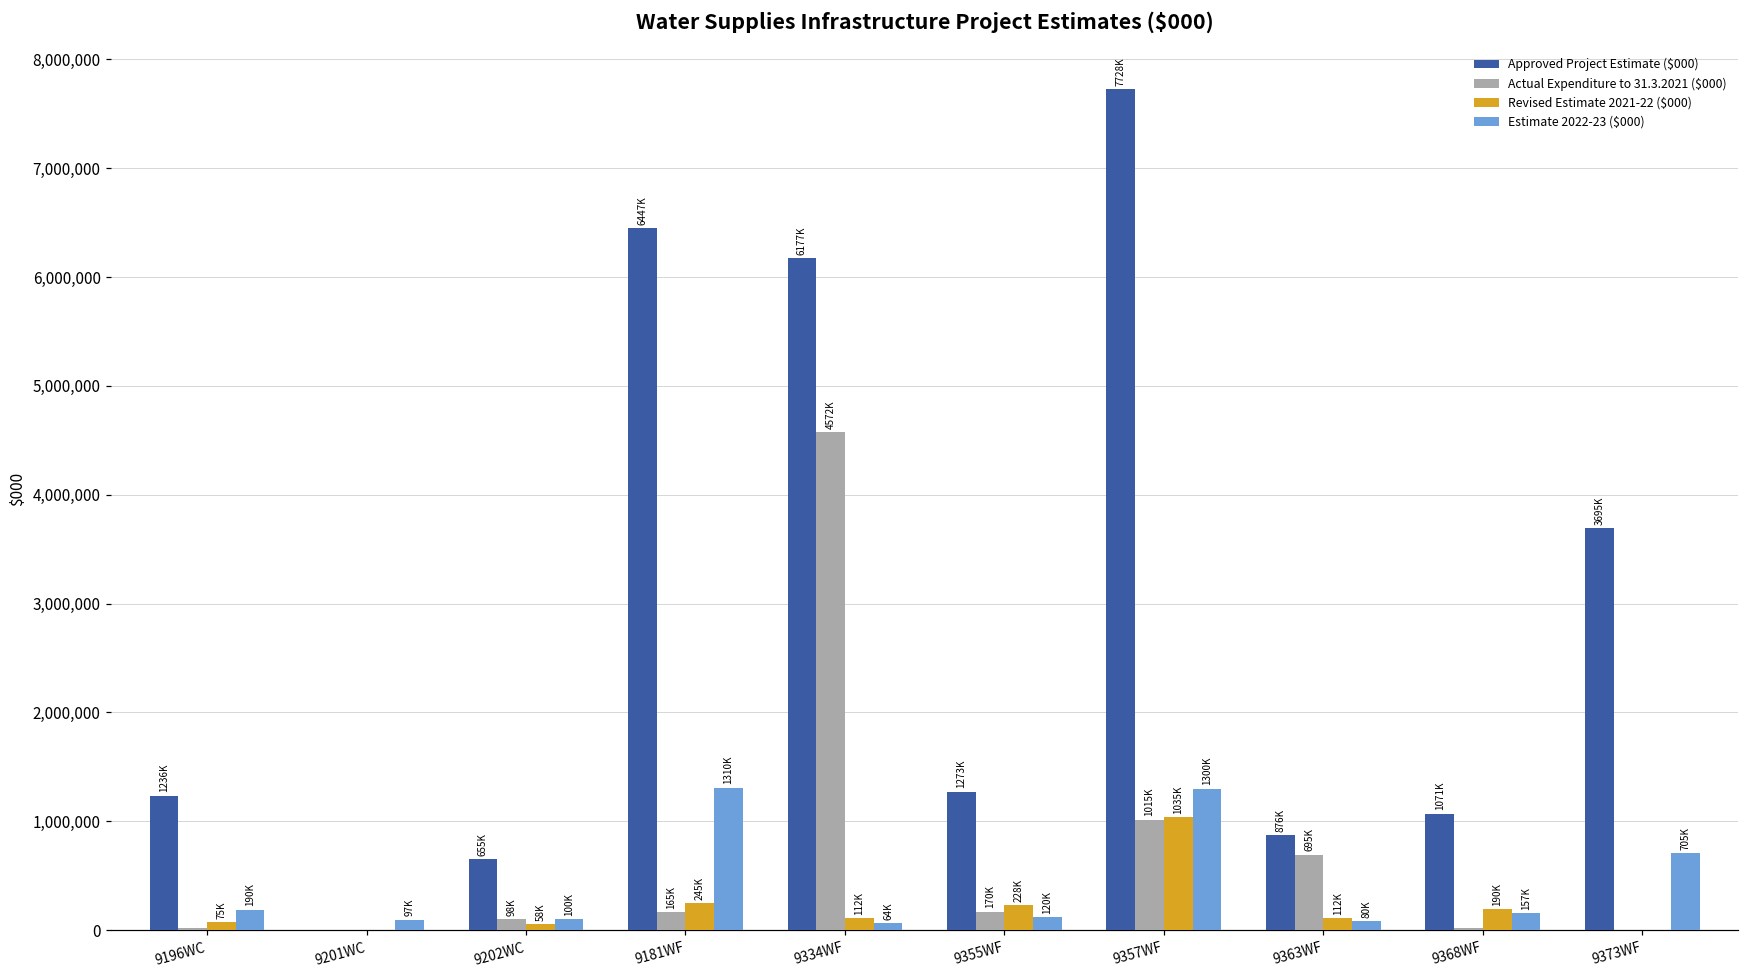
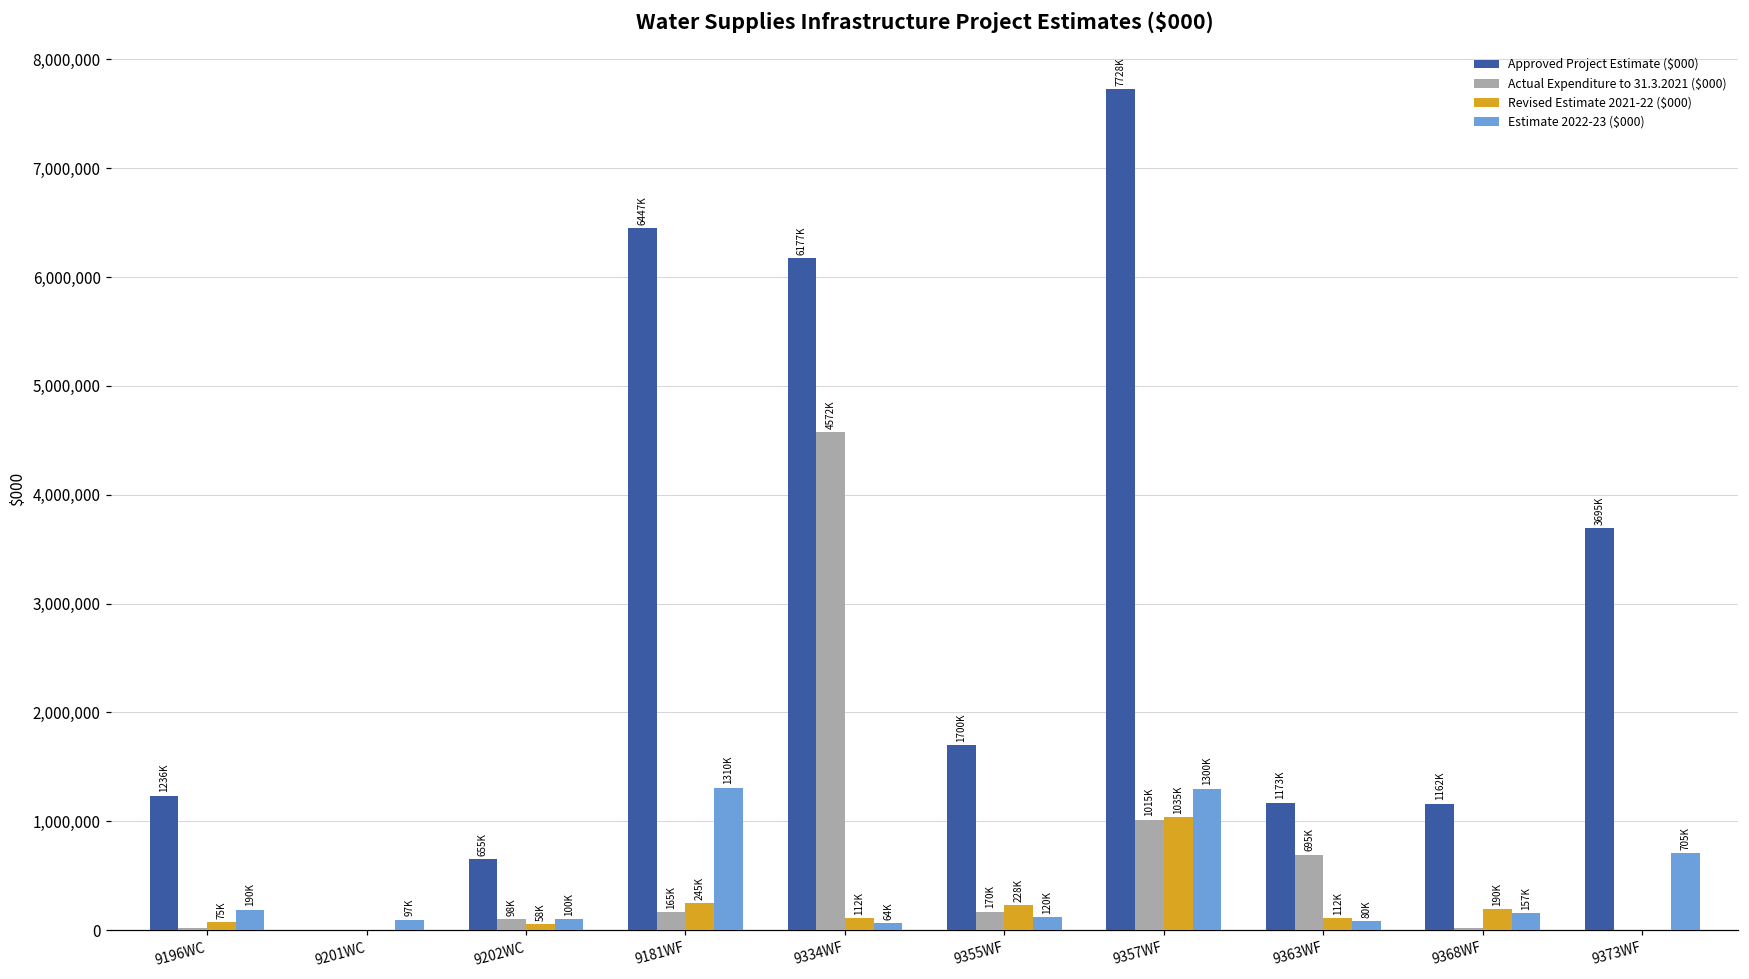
Approved Project Estimate ($000), 9355WF: 1273K -> 1700K
Approved Project Estimate ($000), 9363WF: 876K -> 1173K
Approved Project Estimate ($000), 9368WF: 1071K -> 1162K
